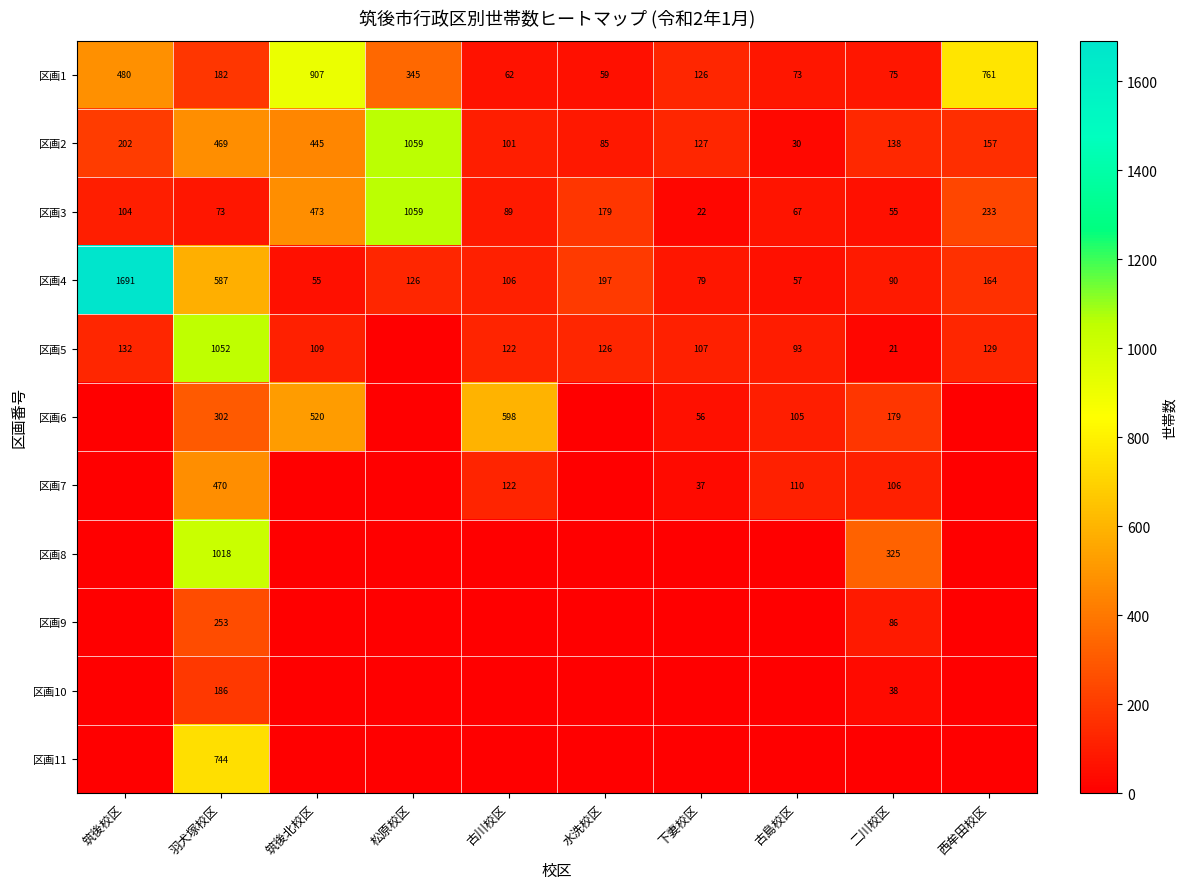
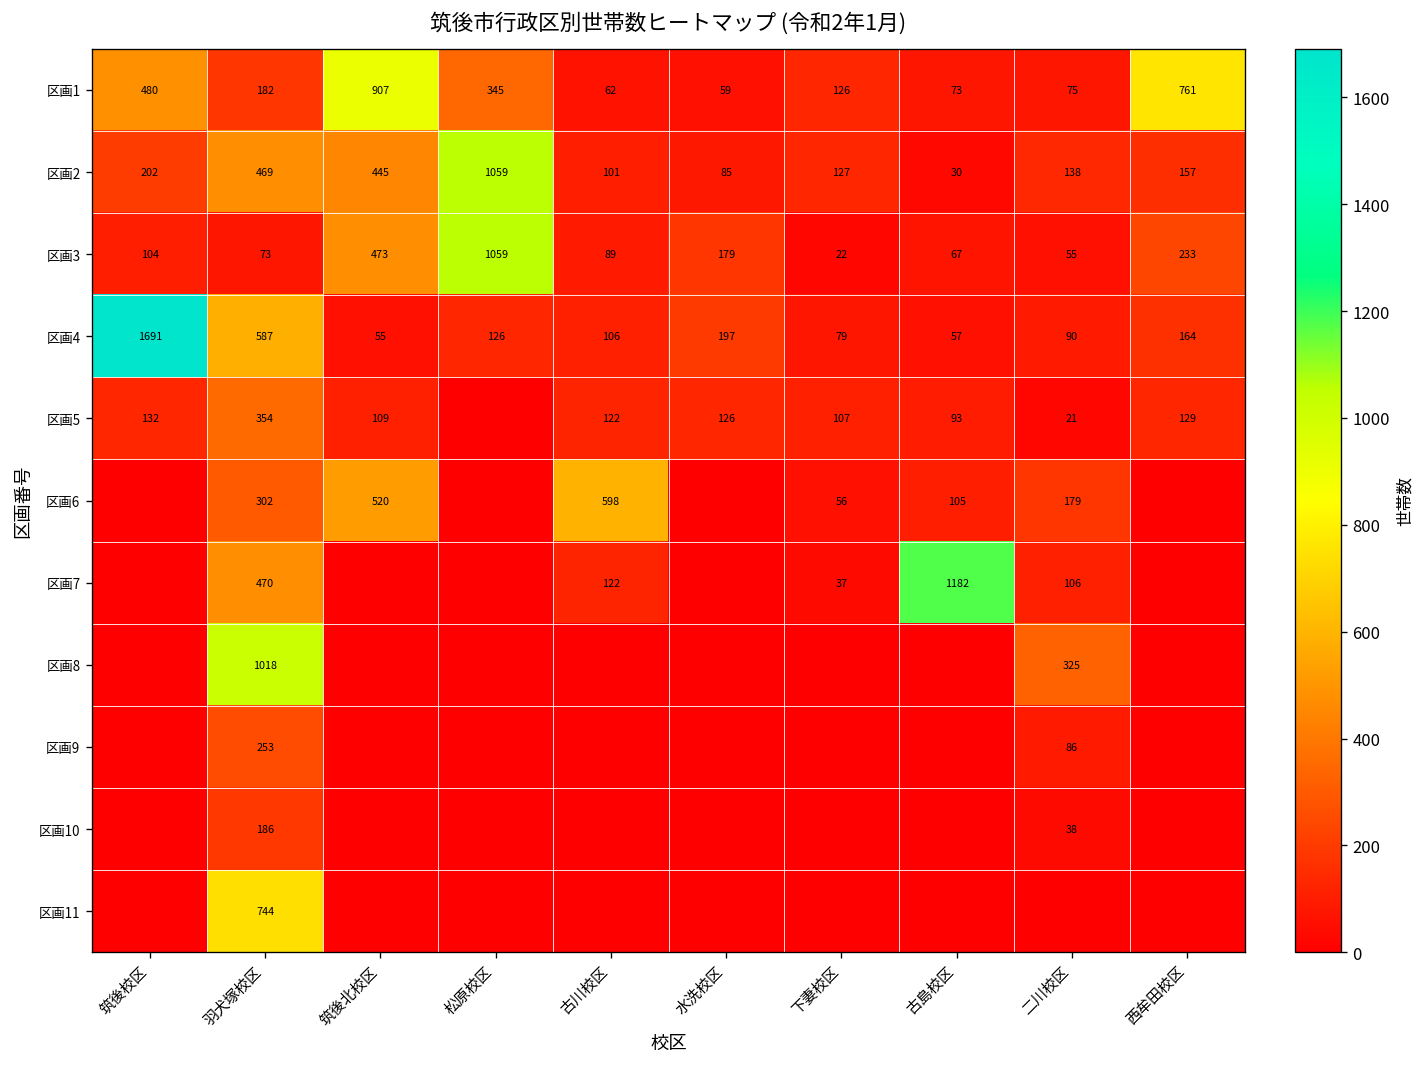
区画5, 羽犬塚校区: 1052 -> 354
区画7, 古島校区: 110 -> 1182
